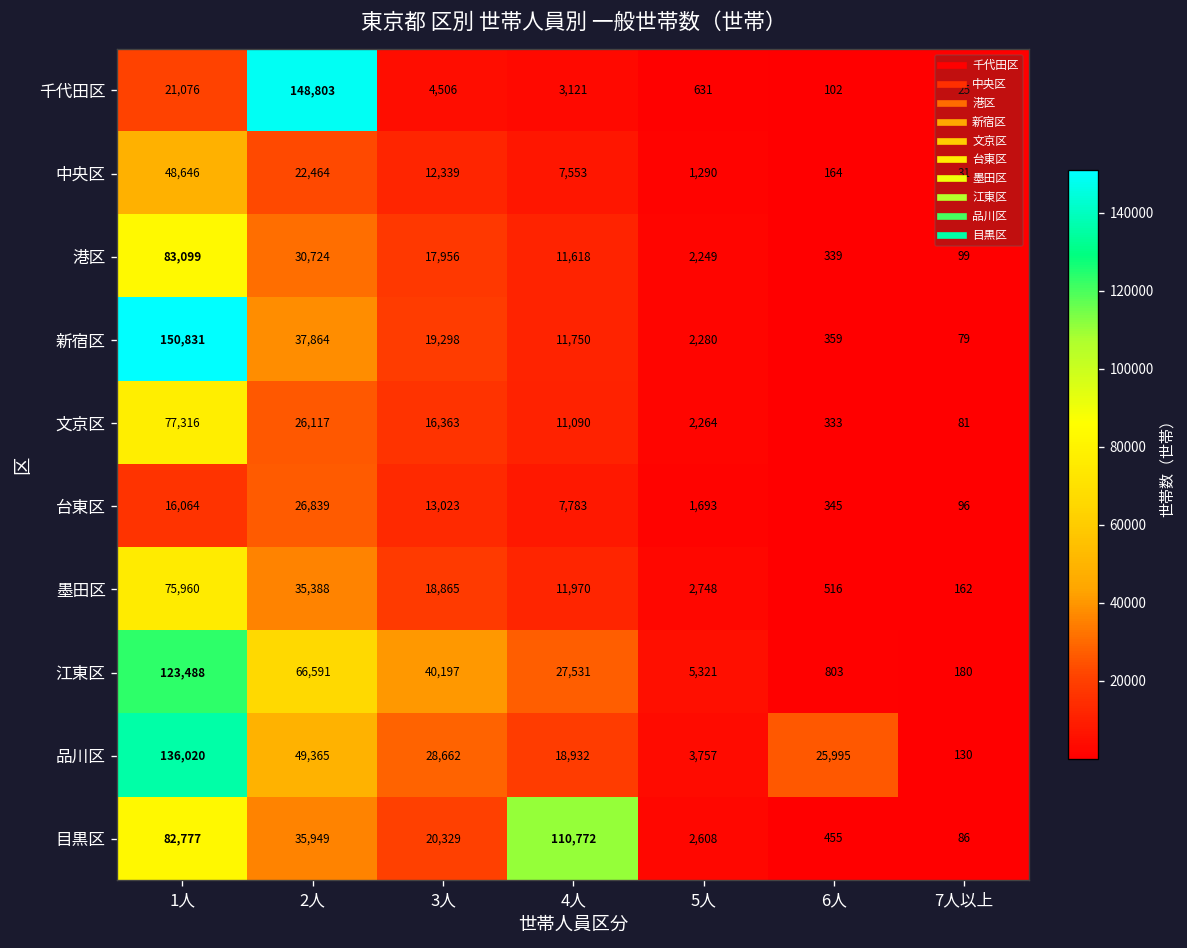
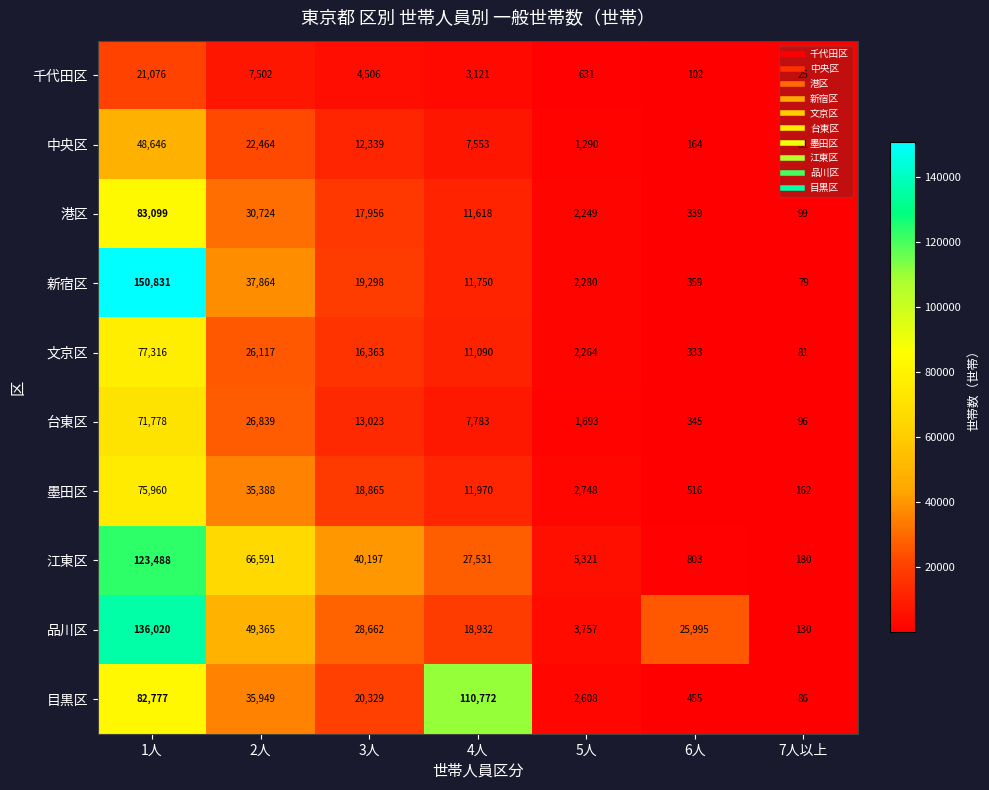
千代田区, 2人: 148,803 -> 7,502
台東区, 1人: 16,064 -> 71,778
